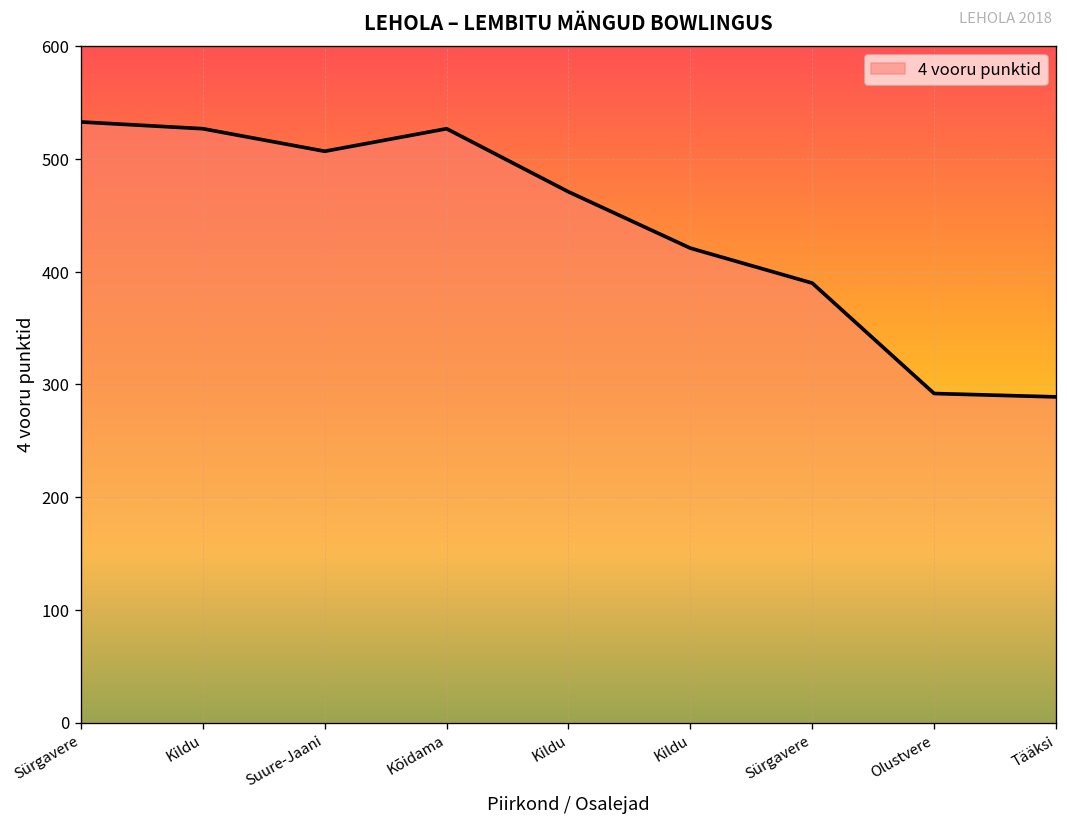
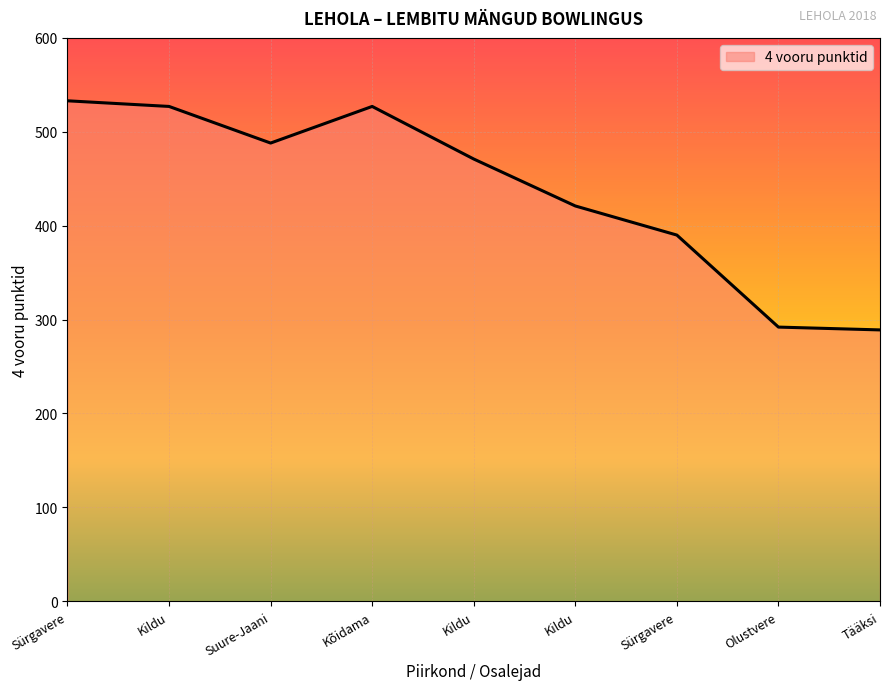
Suure-Jaani: 510 -> 490
